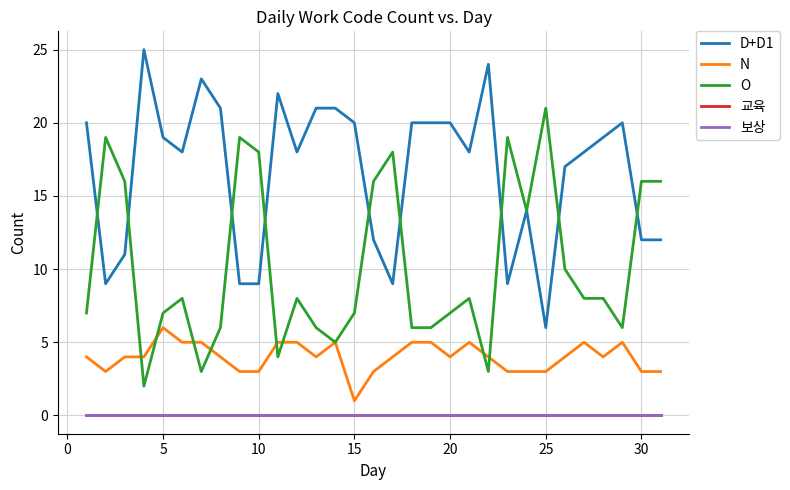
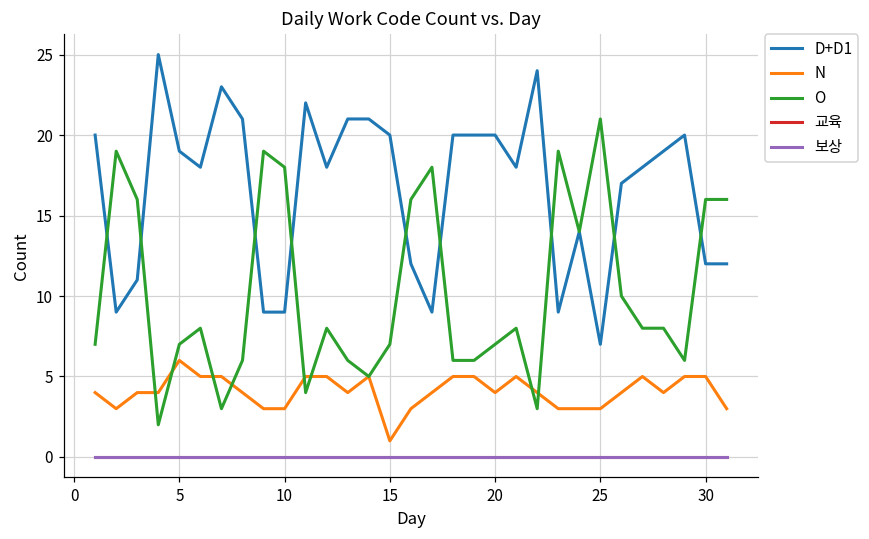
D+D1, 25: 6 -> 7
N, 30: 3 -> 5
